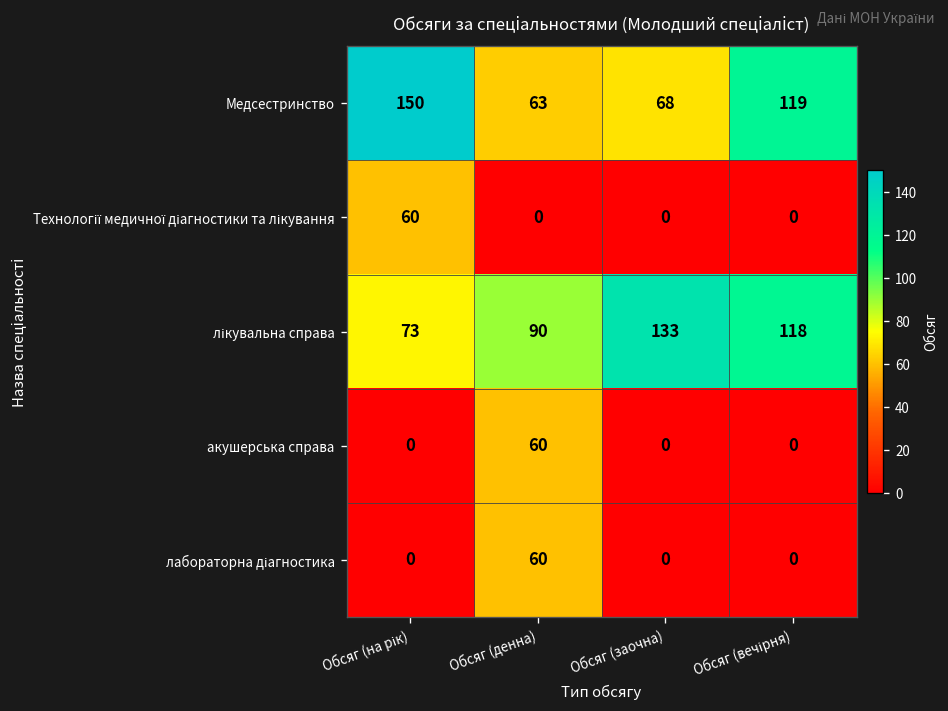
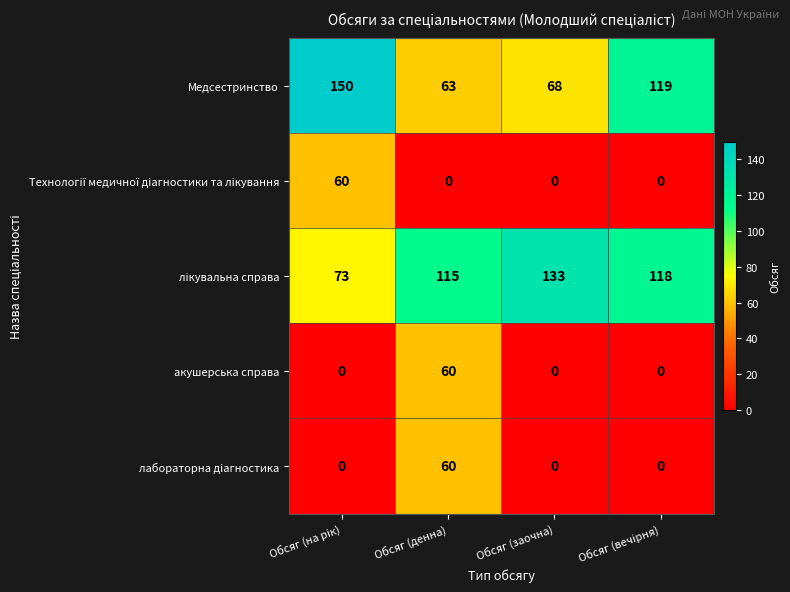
лікувальна справа, Обсяг (денна): 90 -> 115
